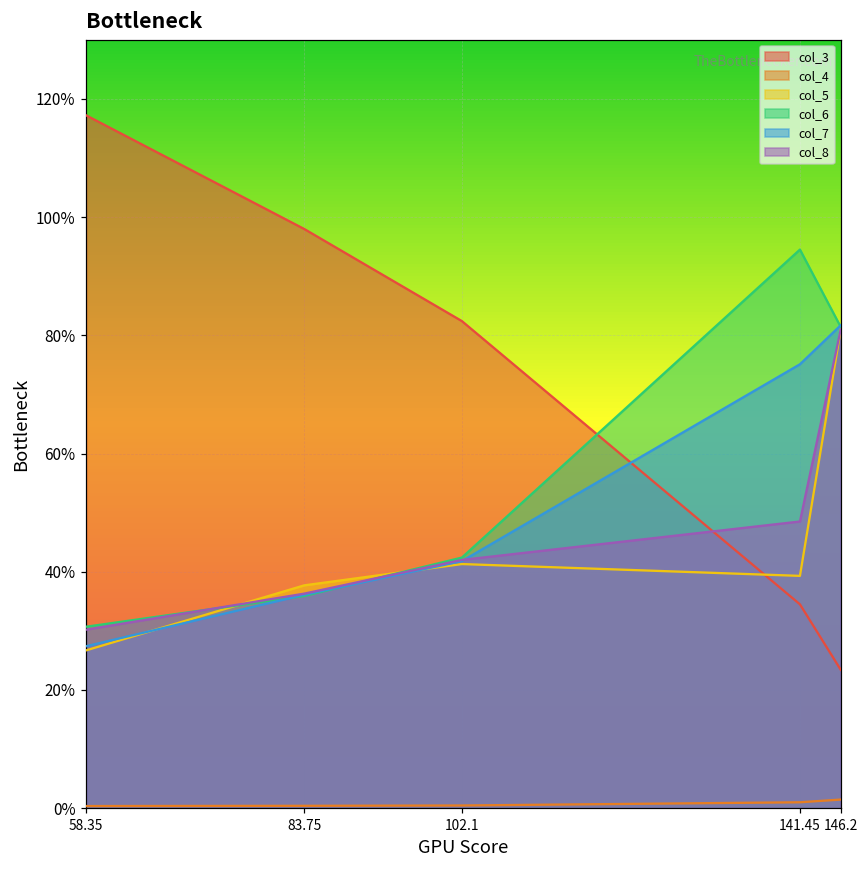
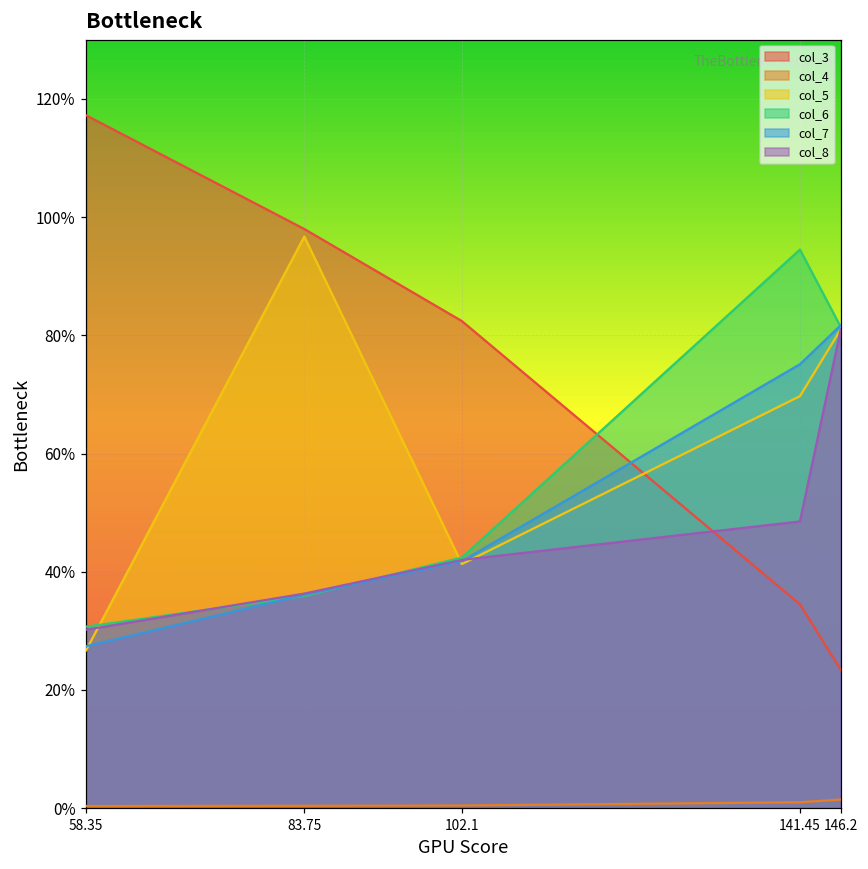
col_5, 83.75: 38% -> 97%
col_5, 141.45: 39% -> 70%
